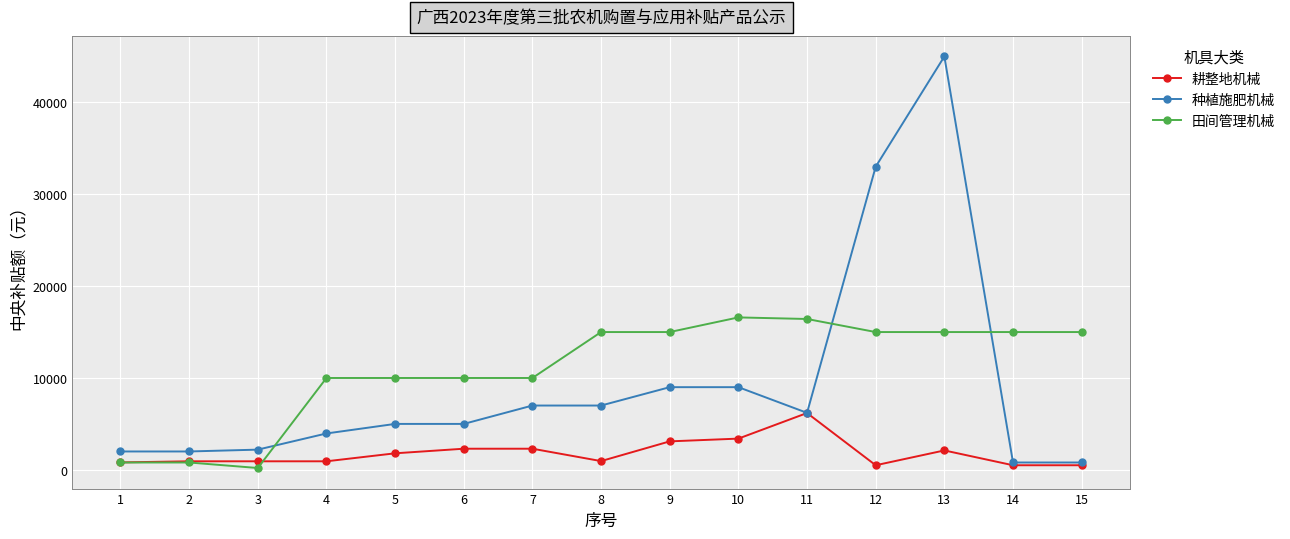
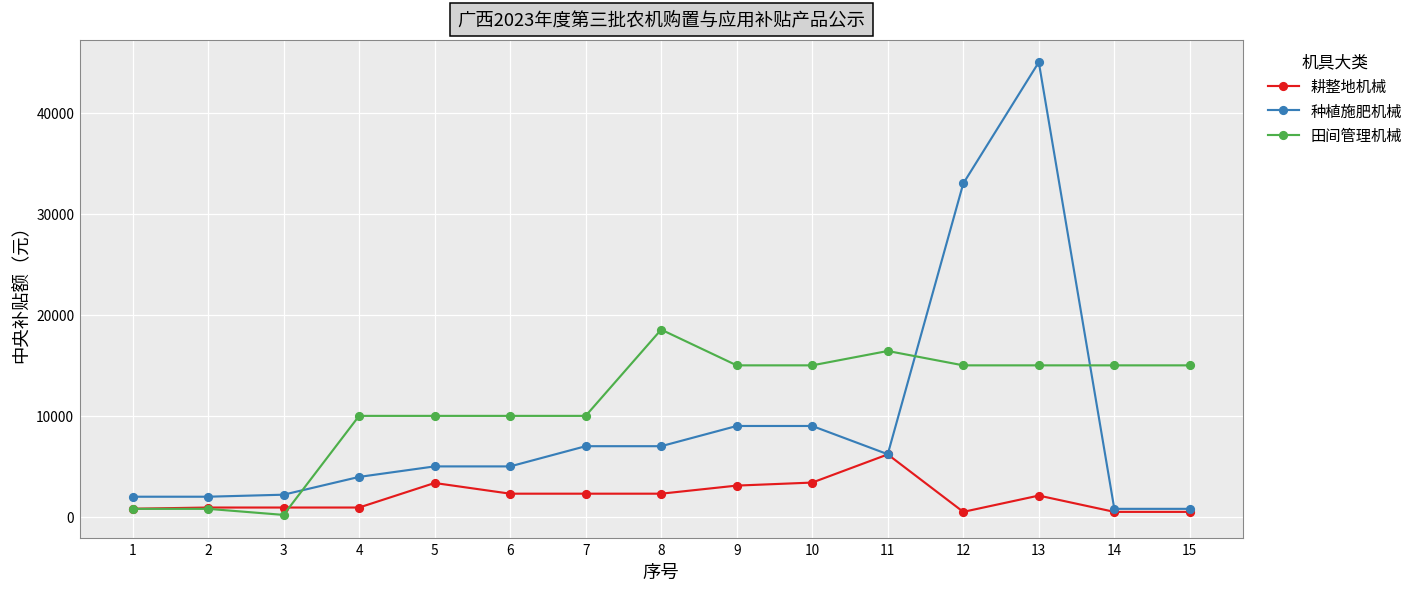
耕整地机械, 5: 2000 -> 3000
耕整地机械, 8: 1000 -> 2000
田间管理机械, 8: 15000 -> 19000
田间管理机械, 10: 17000 -> 15000
